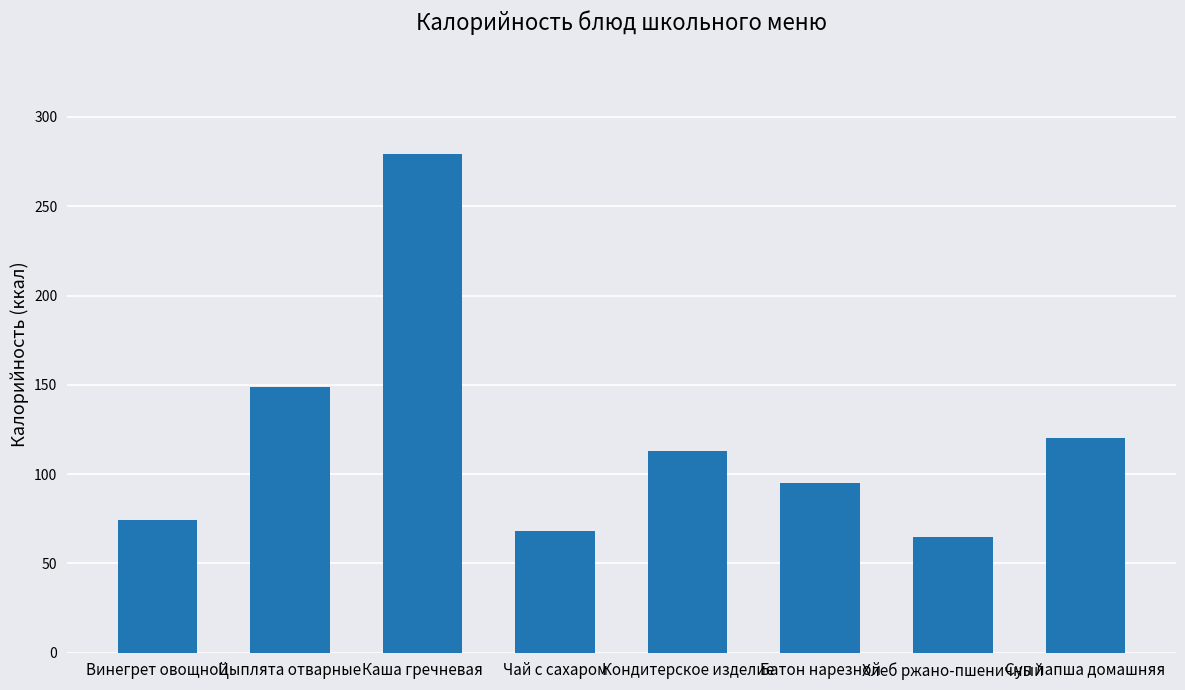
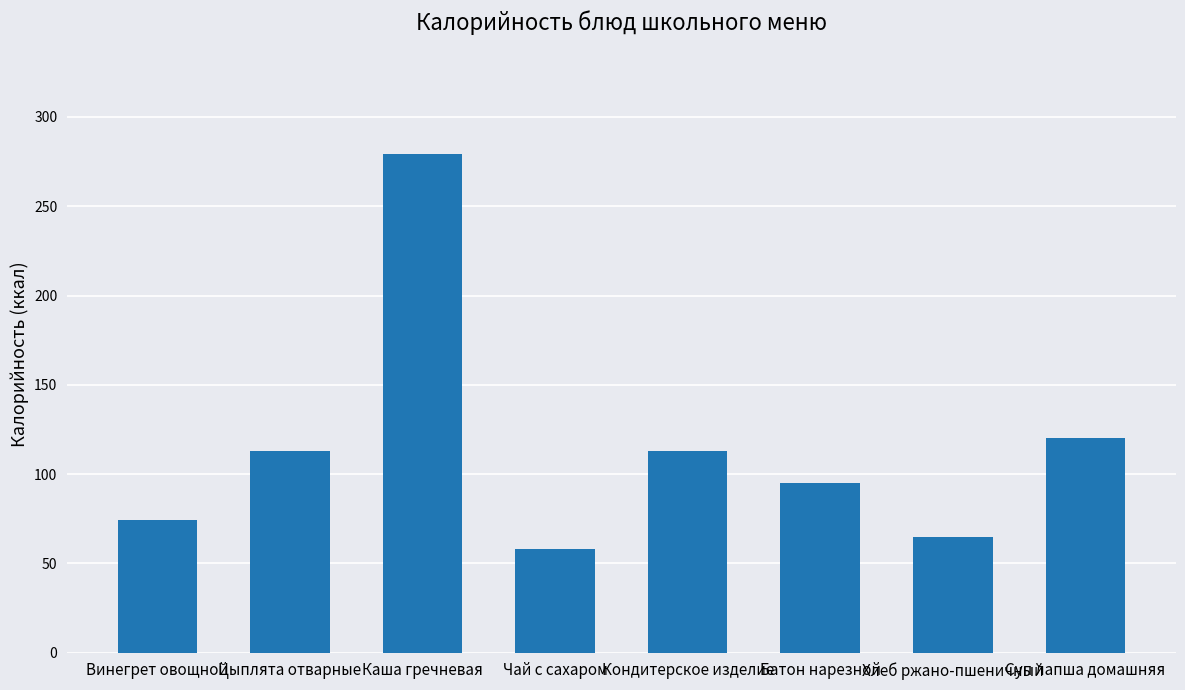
Цыплята отварные: 149 -> 113
Чай с сахаром: 68 -> 58
